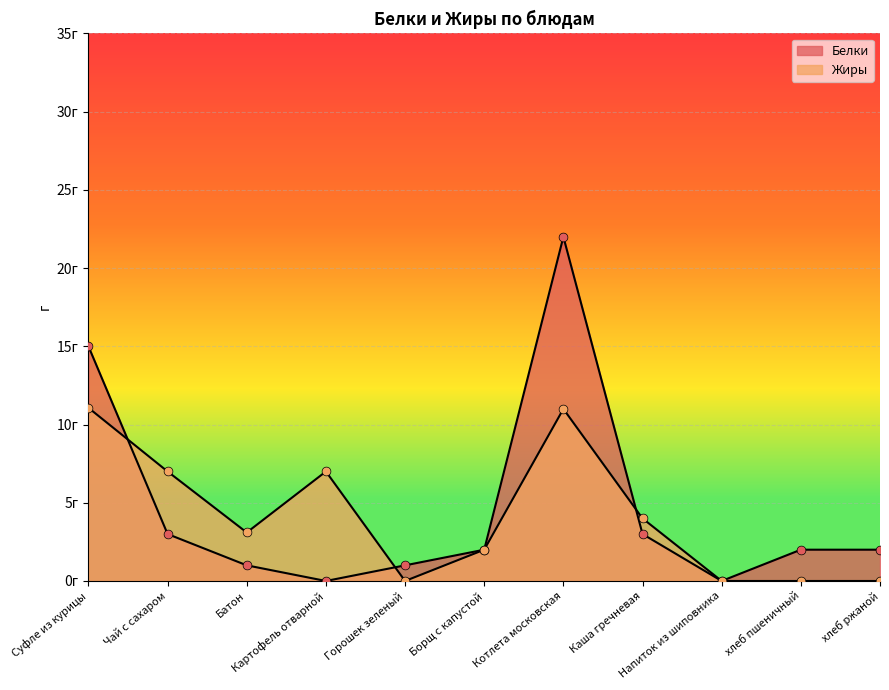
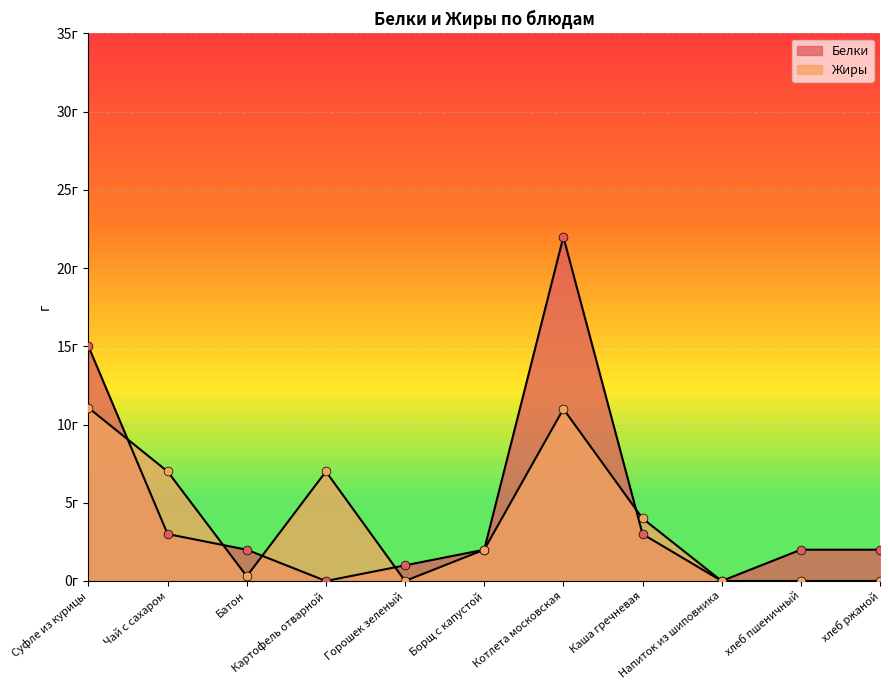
Белки, Батон: 1г -> 2г
Жиры, Батон: 3.1г -> 0.3г
